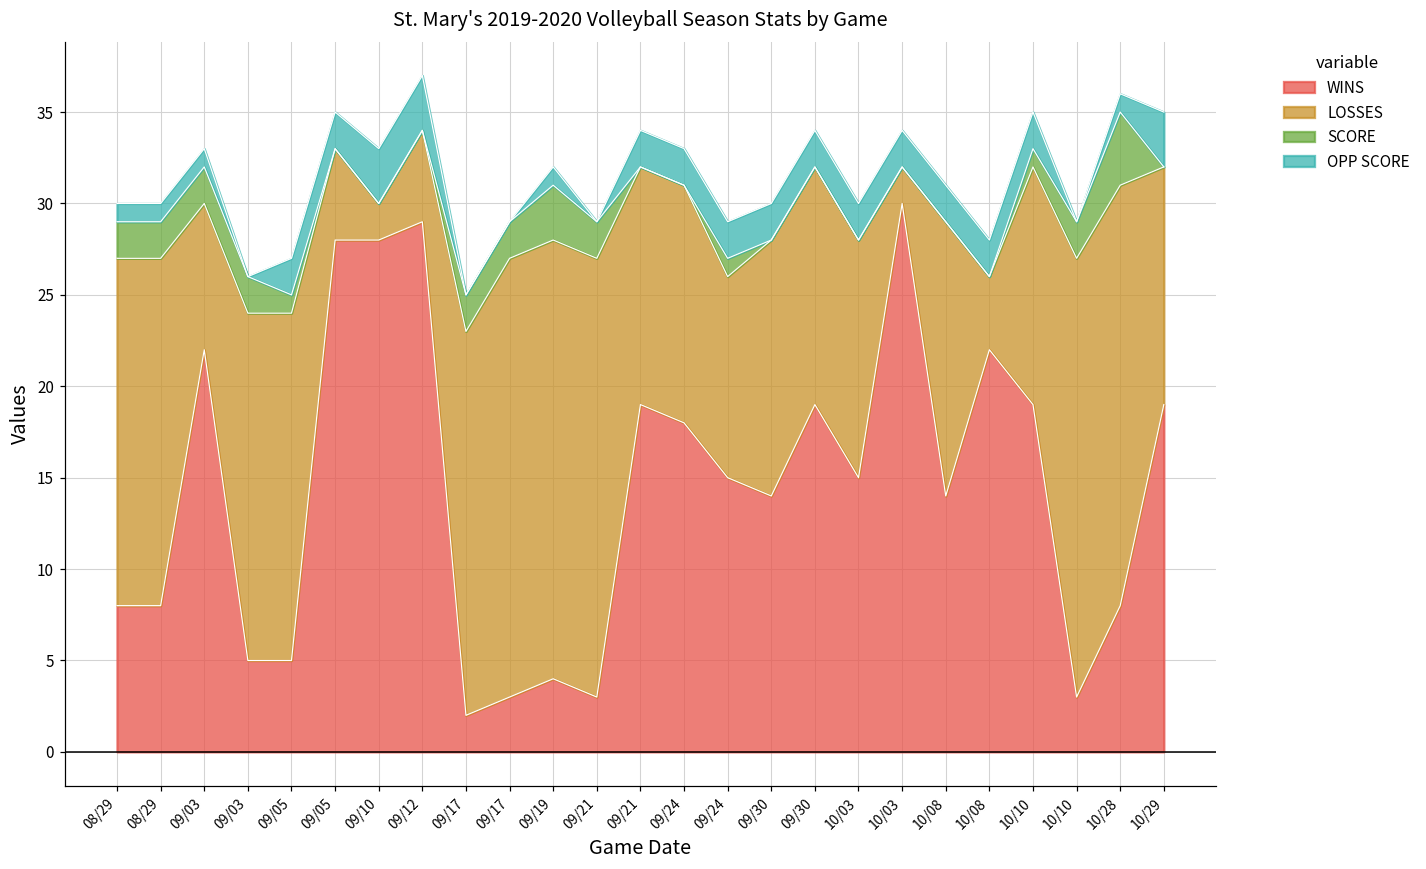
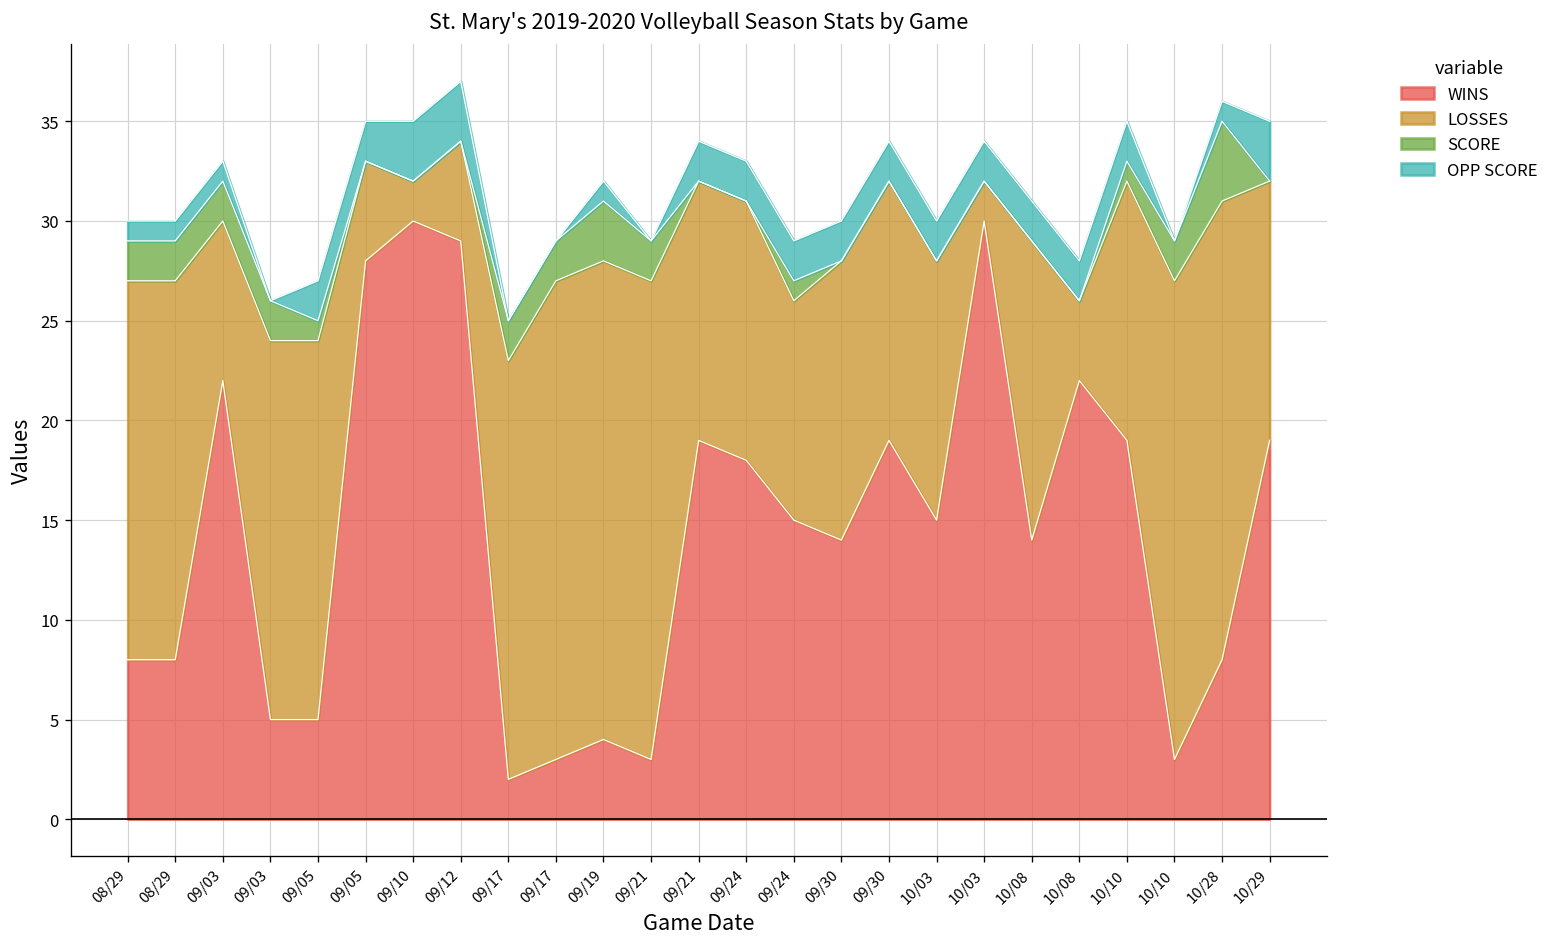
WINS, 09/10: 28 -> 30
